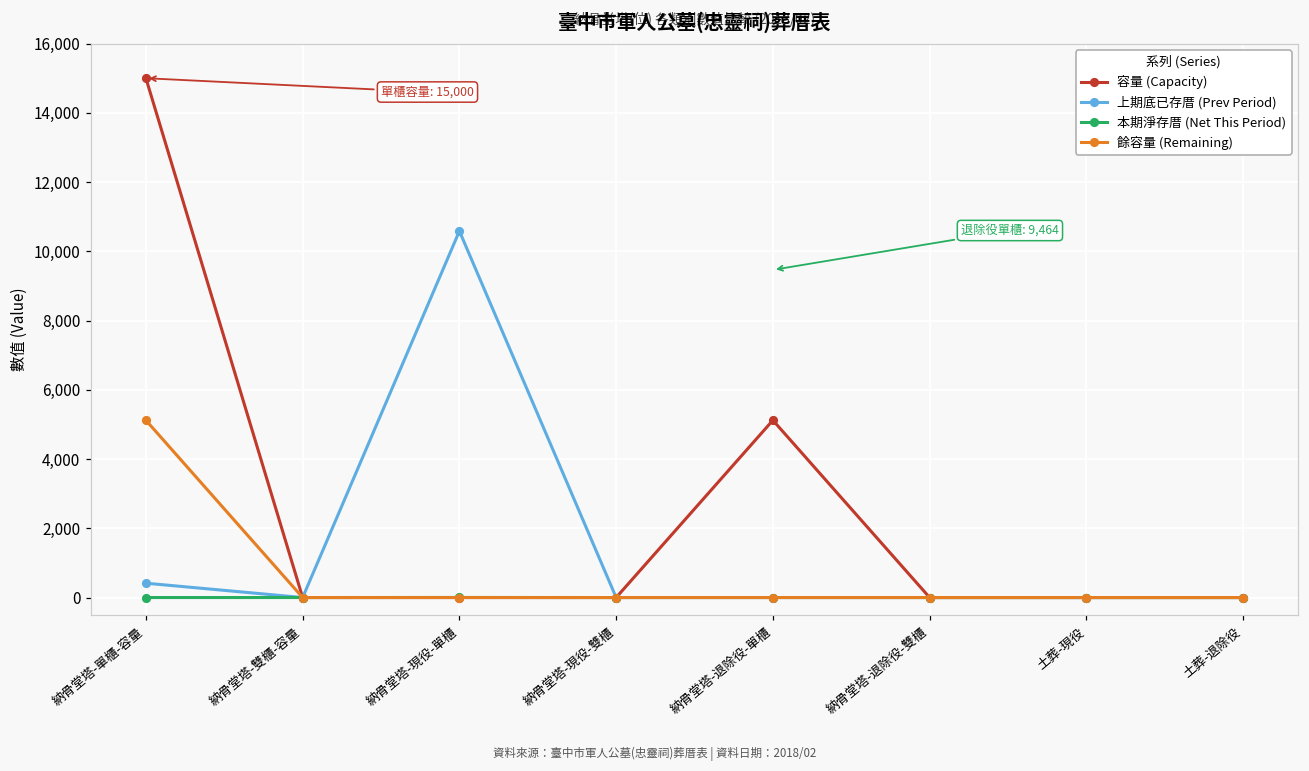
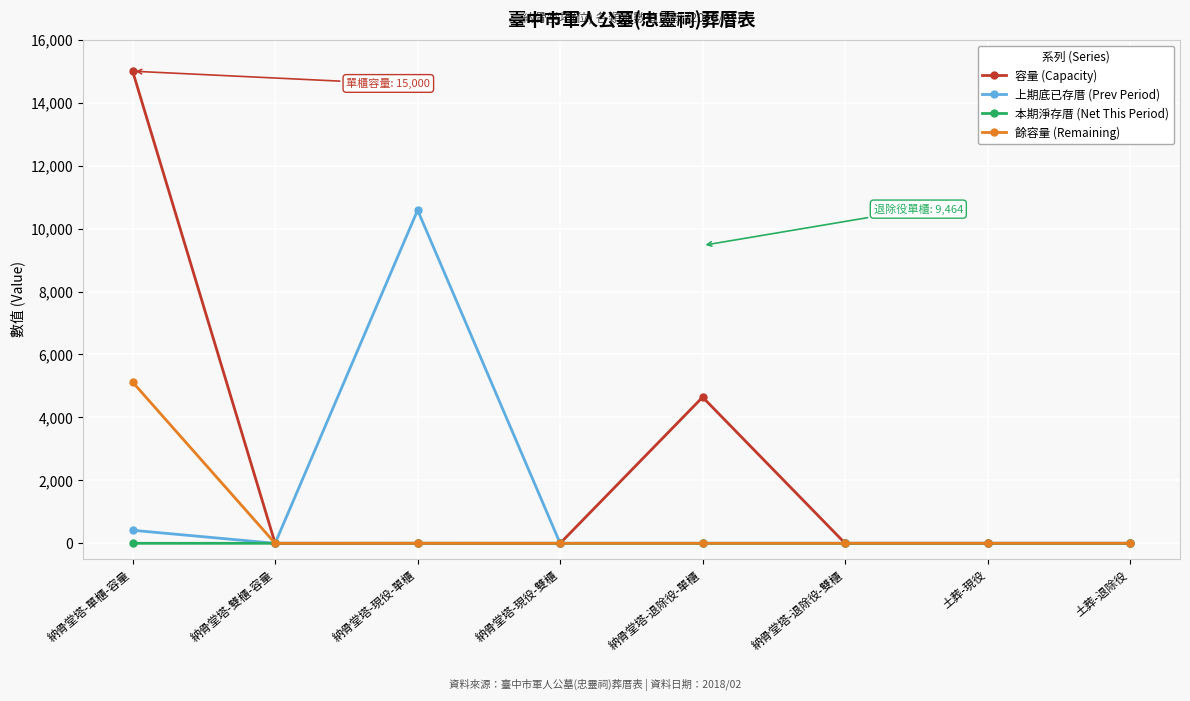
容量 (Capacity), 納骨堂塔-退除役-單櫃: 5,100 -> 4,600
